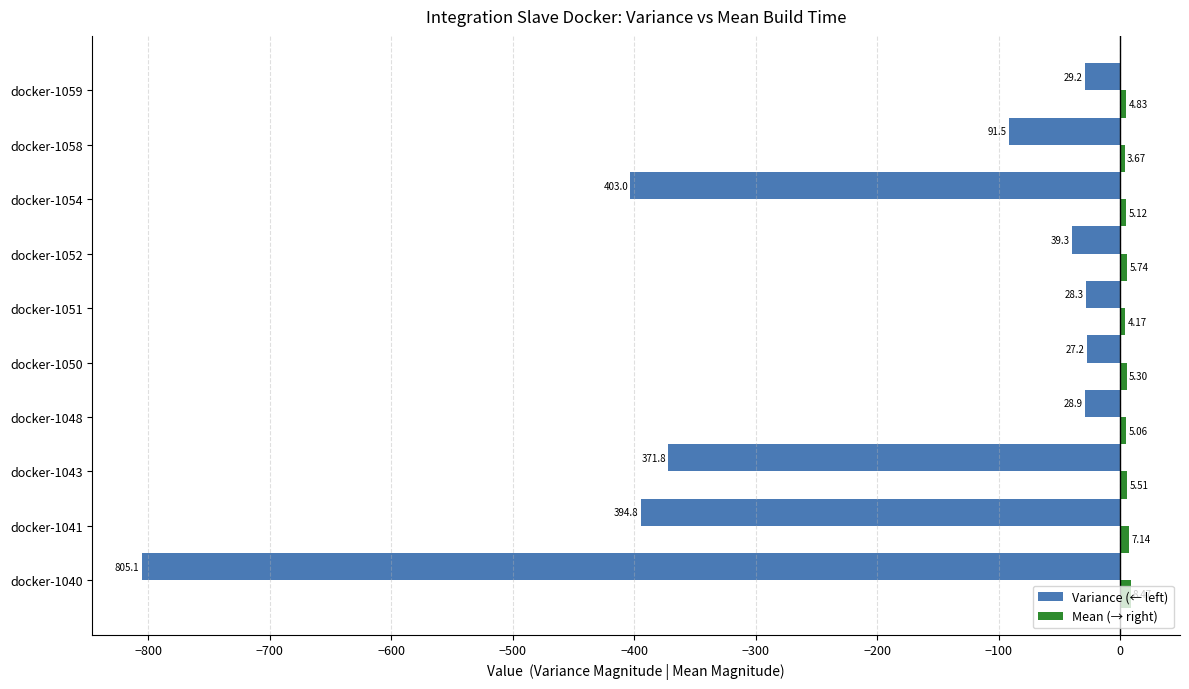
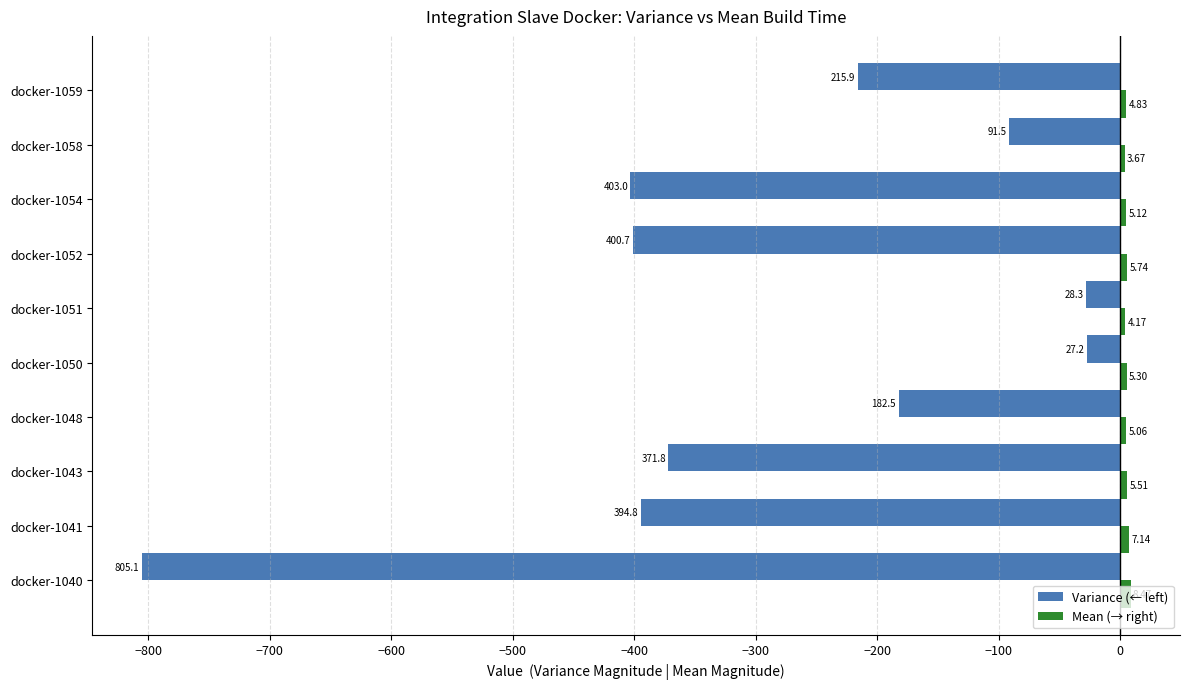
Variance (← left), docker-1059: 29.2 -> 215.9
Variance (← left), docker-1052: 39.3 -> 400.7
Variance (← left), docker-1048: 28.9 -> 182.5
